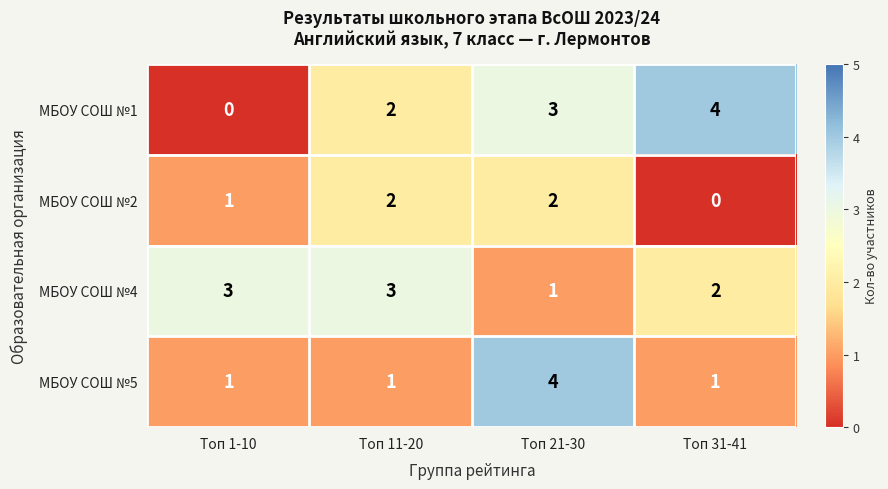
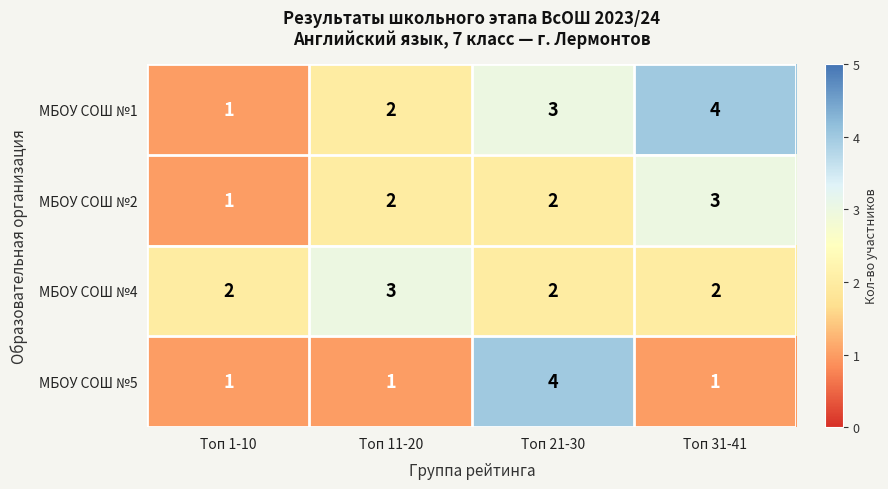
МБОУ СОШ №1, Топ 1-10: 0 -> 1
МБОУ СОШ №2, Топ 31-41: 0 -> 3
МБОУ СОШ №4, Топ 1-10: 3 -> 2
МБОУ СОШ №4, Топ 21-30: 1 -> 2
